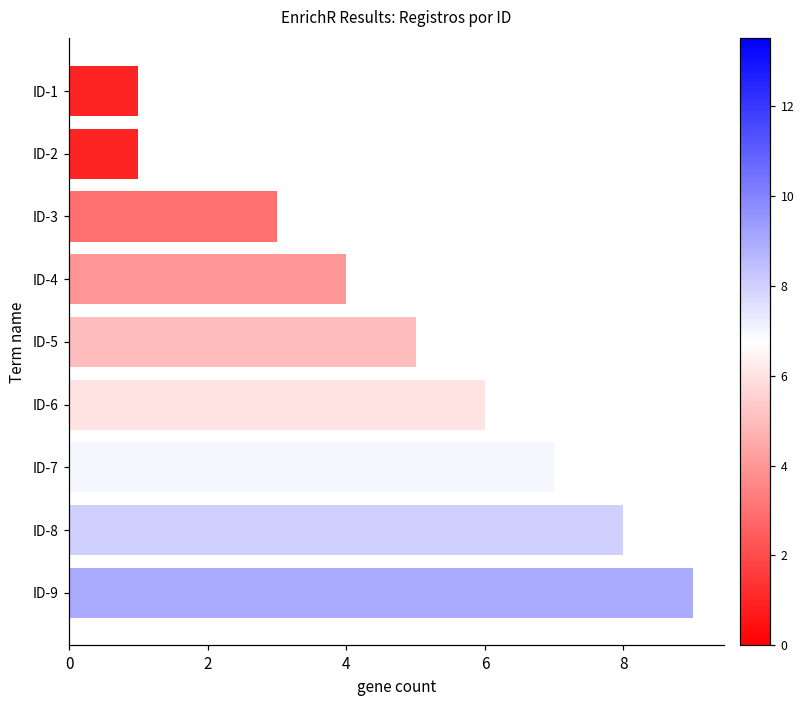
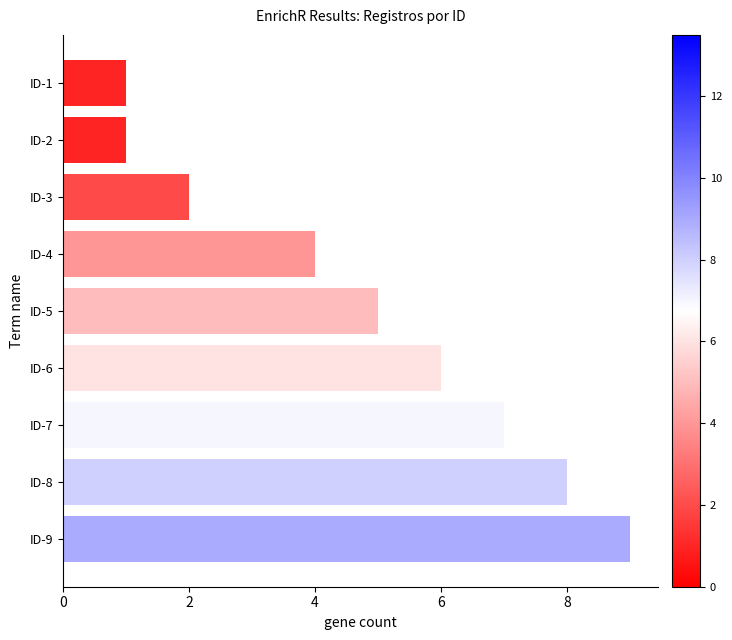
ID-3: 3 -> 2
